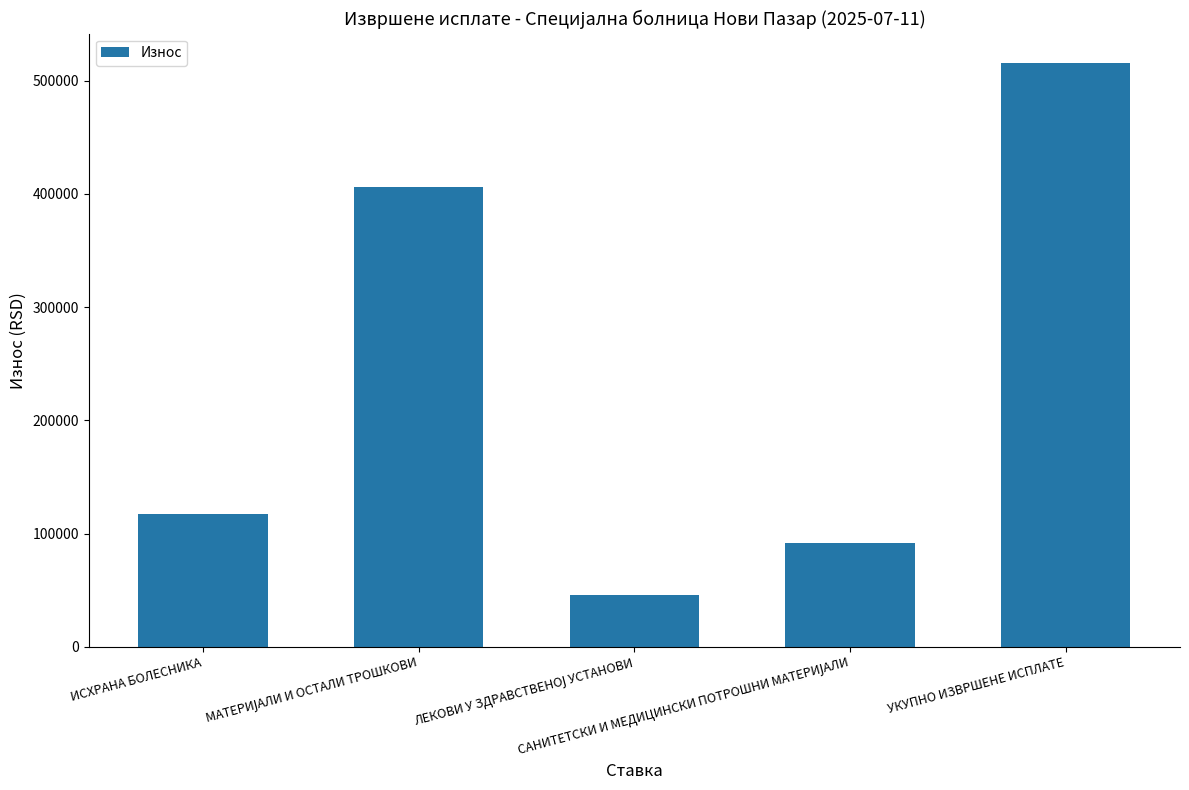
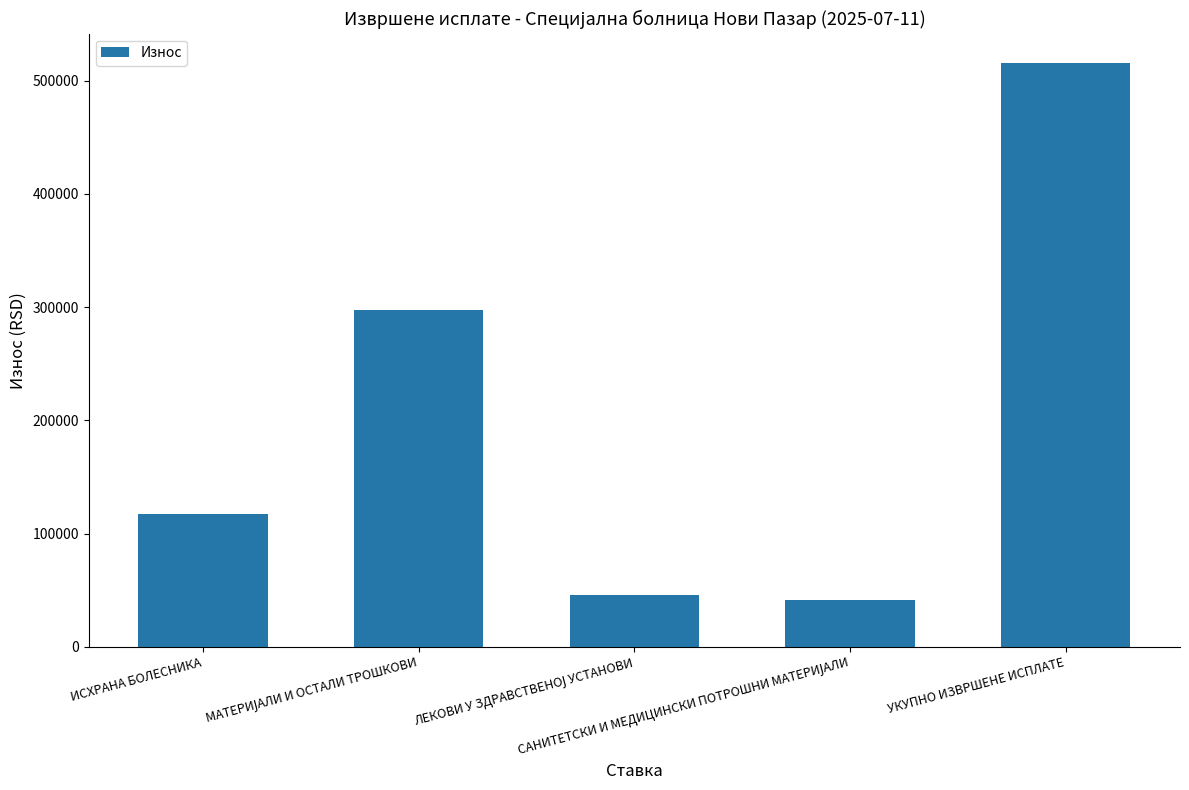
МАТЕРИЈАЛИ И ОСТАЛИ ТРОШКОВИ: 406000 -> 298000
САНИТЕТСКИ И МЕДИЦИНСКИ ПОТРОШНИ МАТЕРИЈАЛИ: 92000 -> 41000
